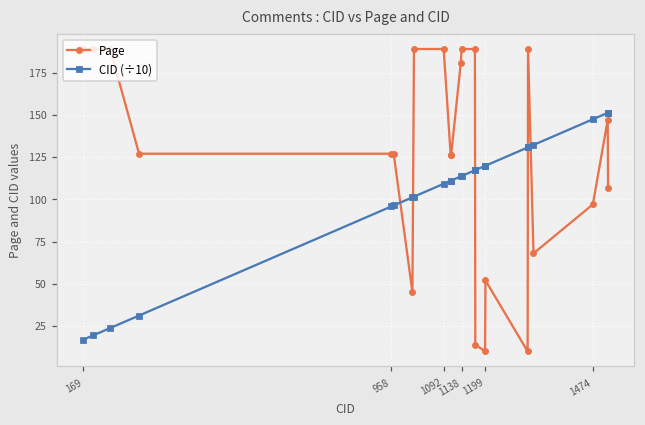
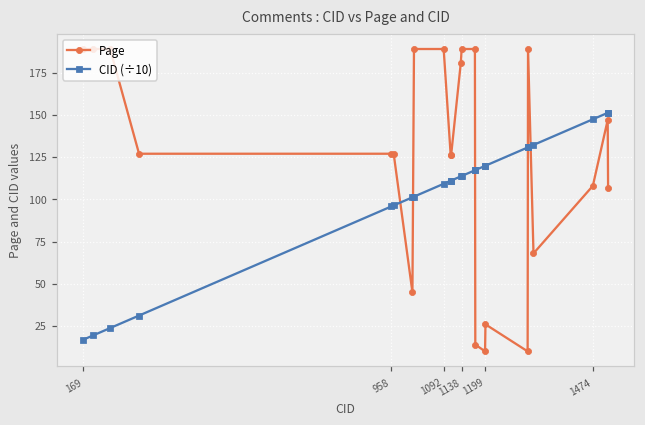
Page, 1199: 52 -> 26
Page, 1474: 97 -> 108
